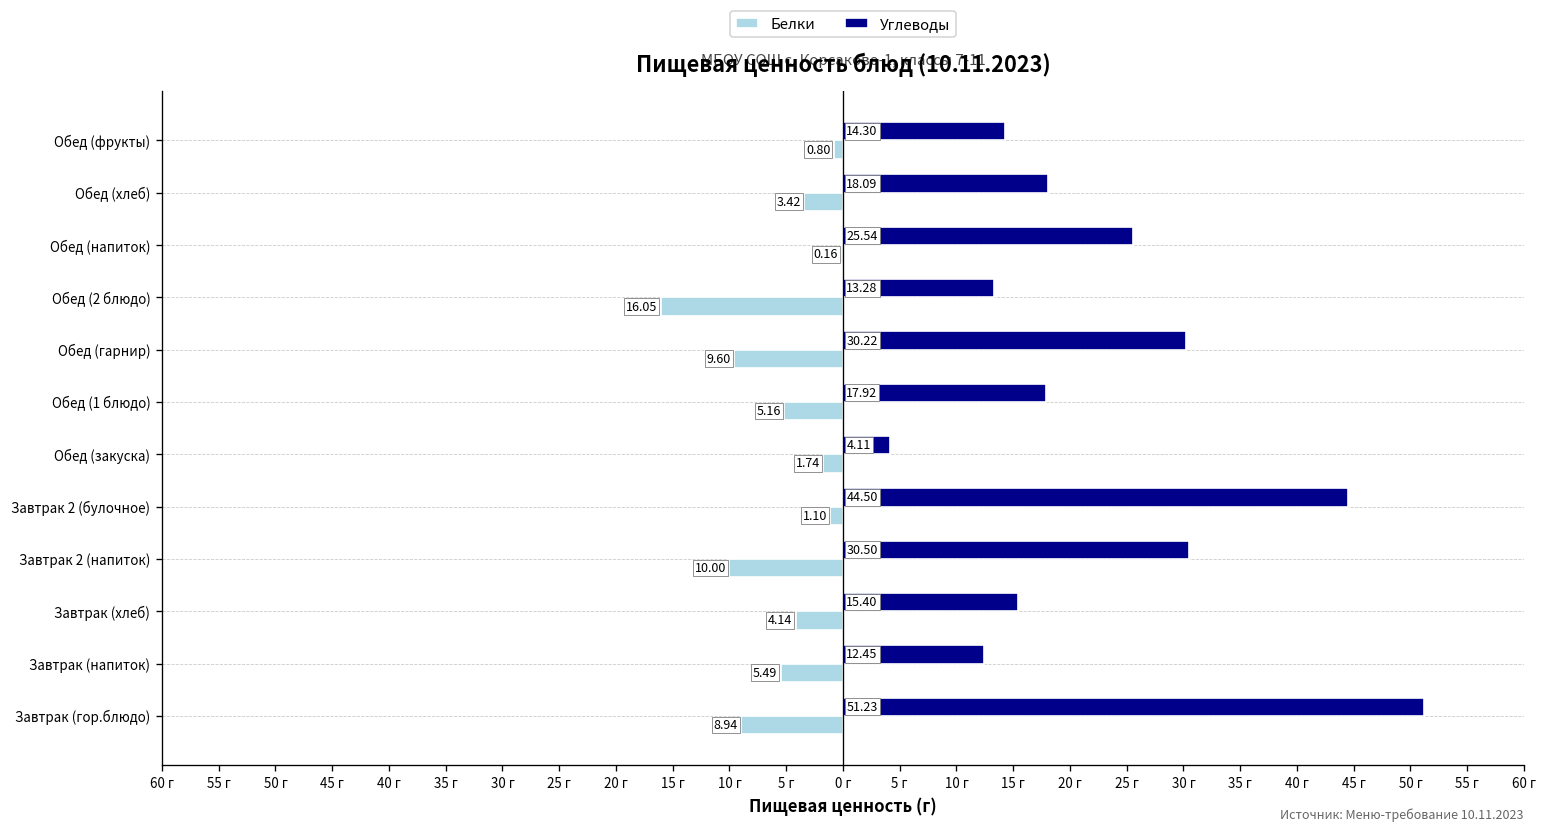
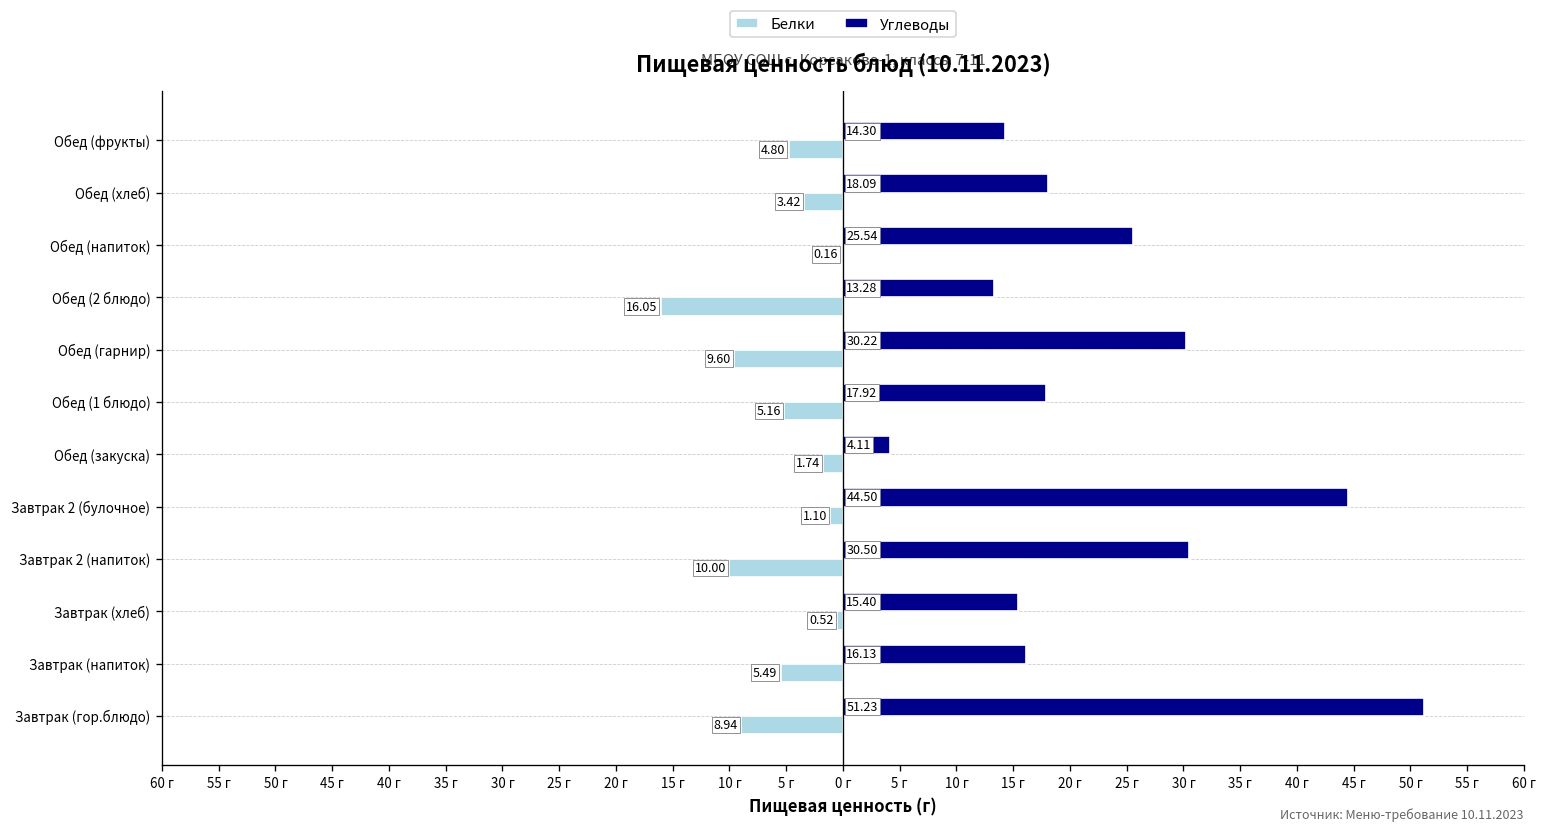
Белки, Обед (фрукты): 0.80 -> 4.80
Белки, Завтрак (хлеб): 4.14 -> 0.52
Углеводы, Завтрак (напиток): 12.45 -> 16.13
